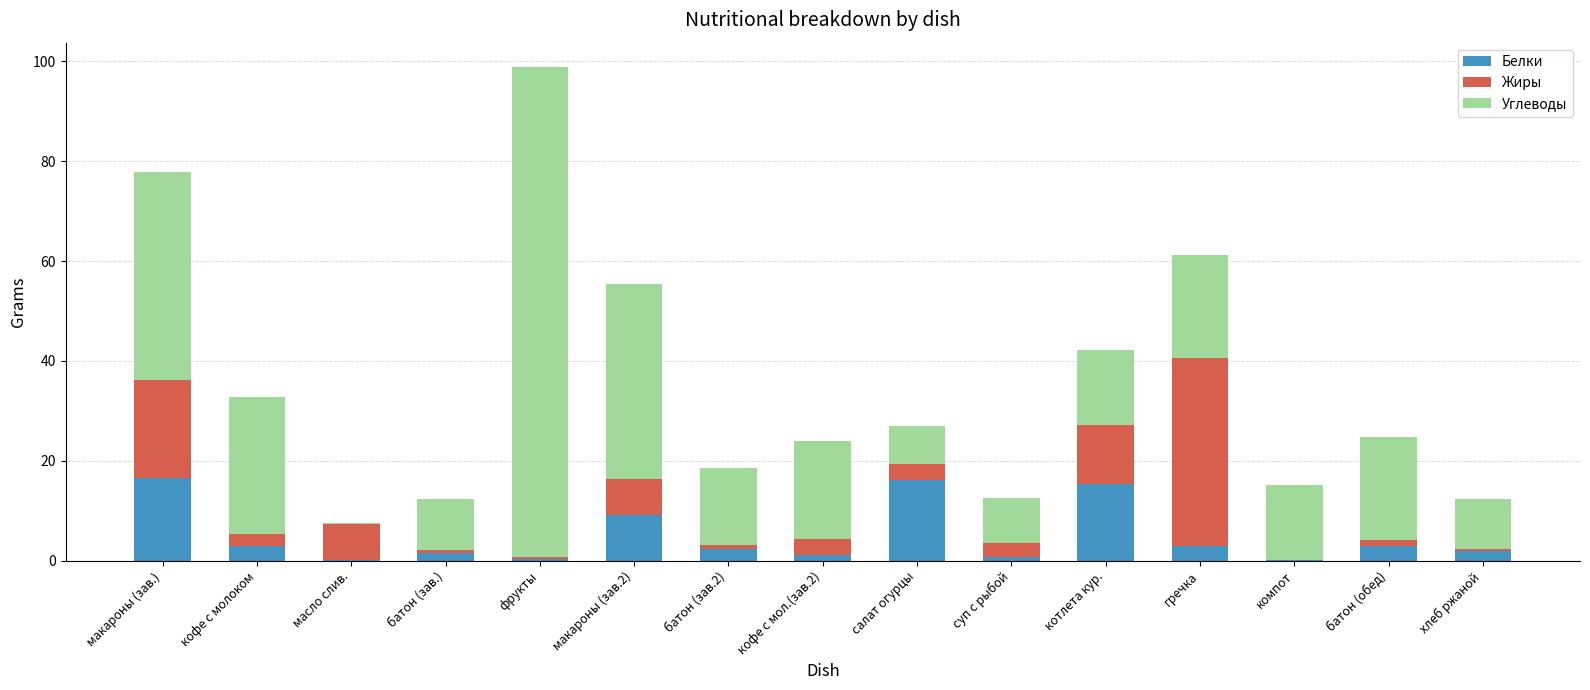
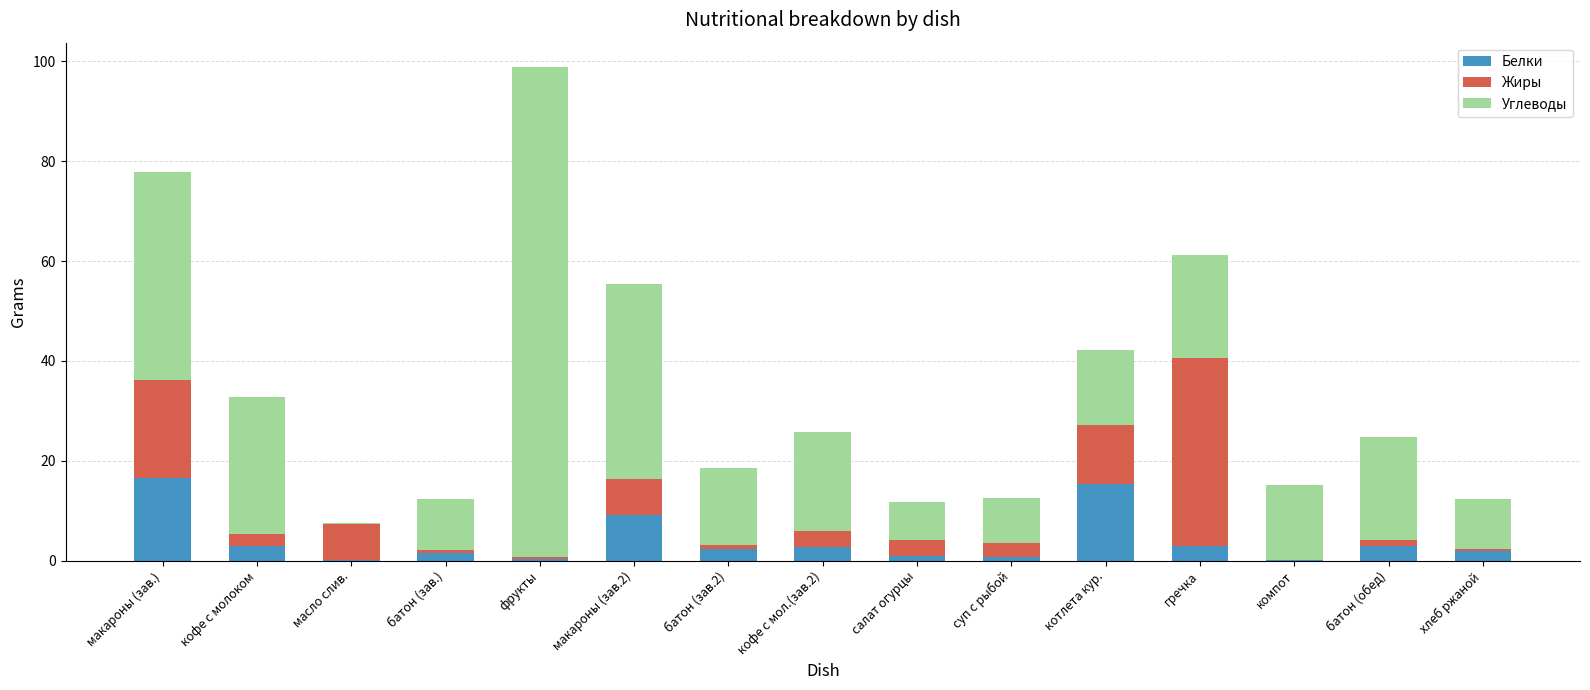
Белки, кофе с мол.(зав.2): 1 -> 3
Белки, салат огурцы: 16 -> 1
